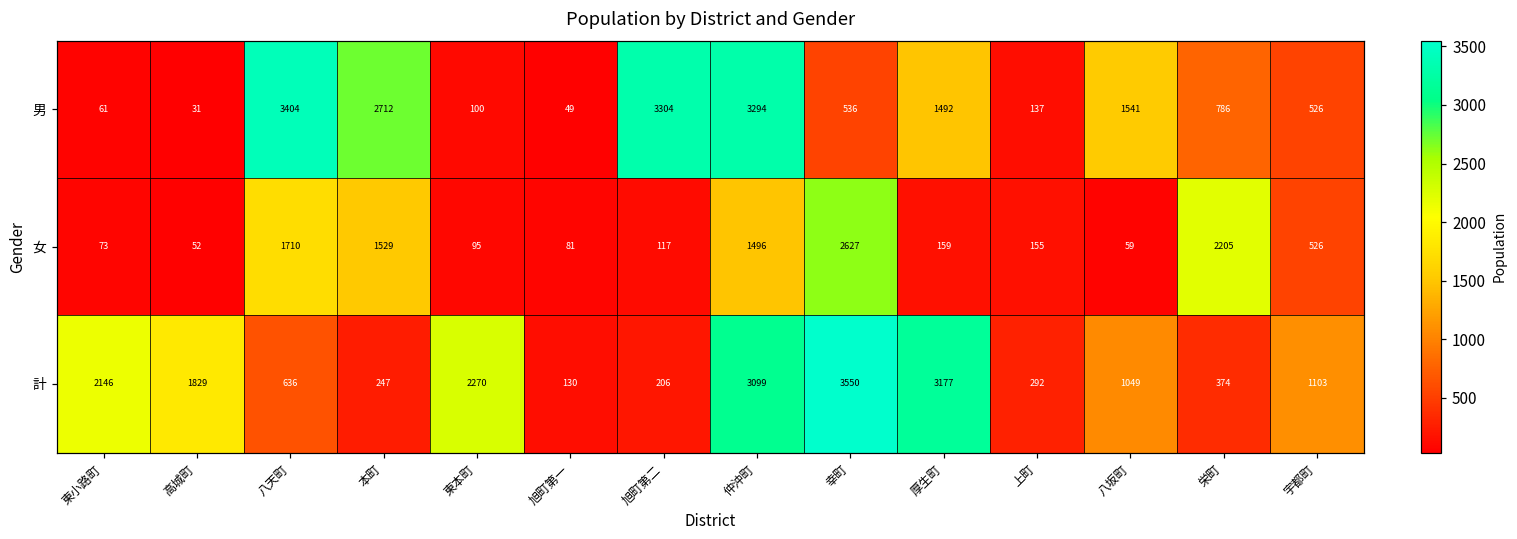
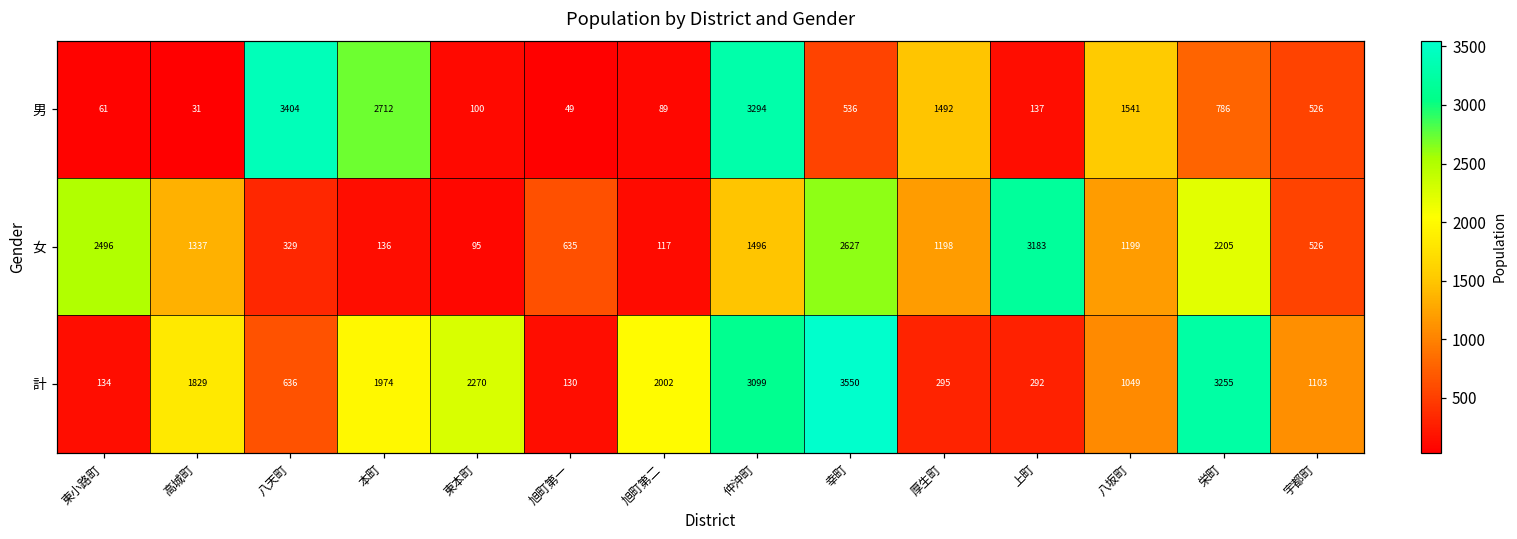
男, 旭町第二: 3304 -> 89
女, 東小路町: 73 -> 2496
女, 高城町: 52 -> 1337
女, 八天町: 1710 -> 329
女, 本町: 1529 -> 136
女, 旭町第一: 81 -> 635
女, 厚生町: 159 -> 1198
女, 上町: 155 -> 3183
女, 八坂町: 59 -> 1199
計, 東小路町: 2146 -> 134
計, 本町: 247 -> 1974
計, 旭町第二: 206 -> 2002
計, 厚生町: 3177 -> 295
計, 栄町: 374 -> 3255
